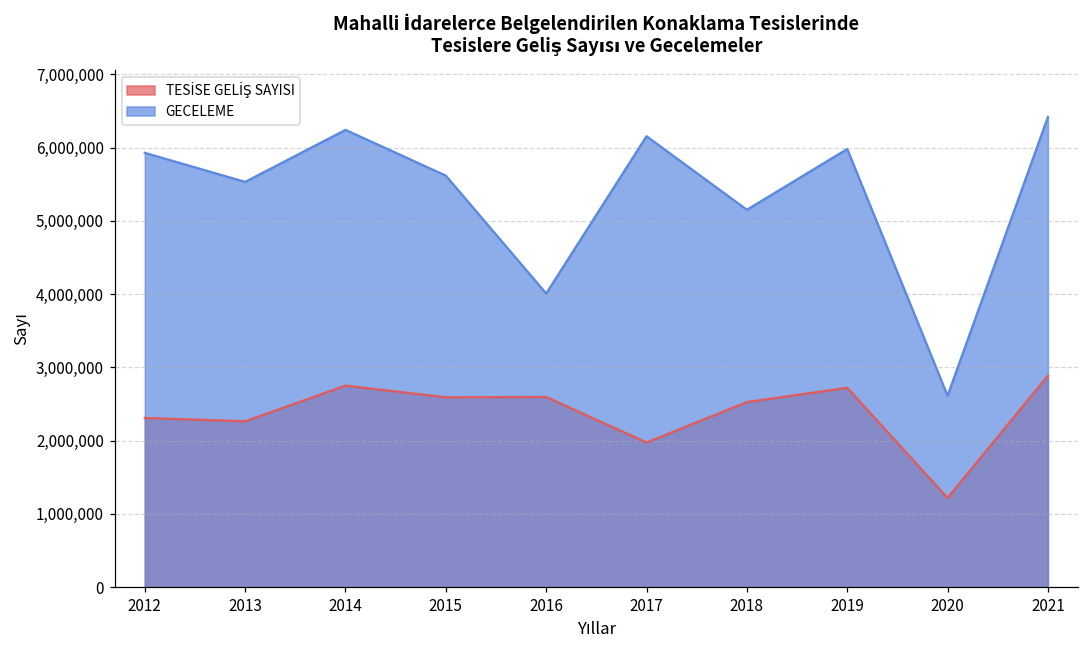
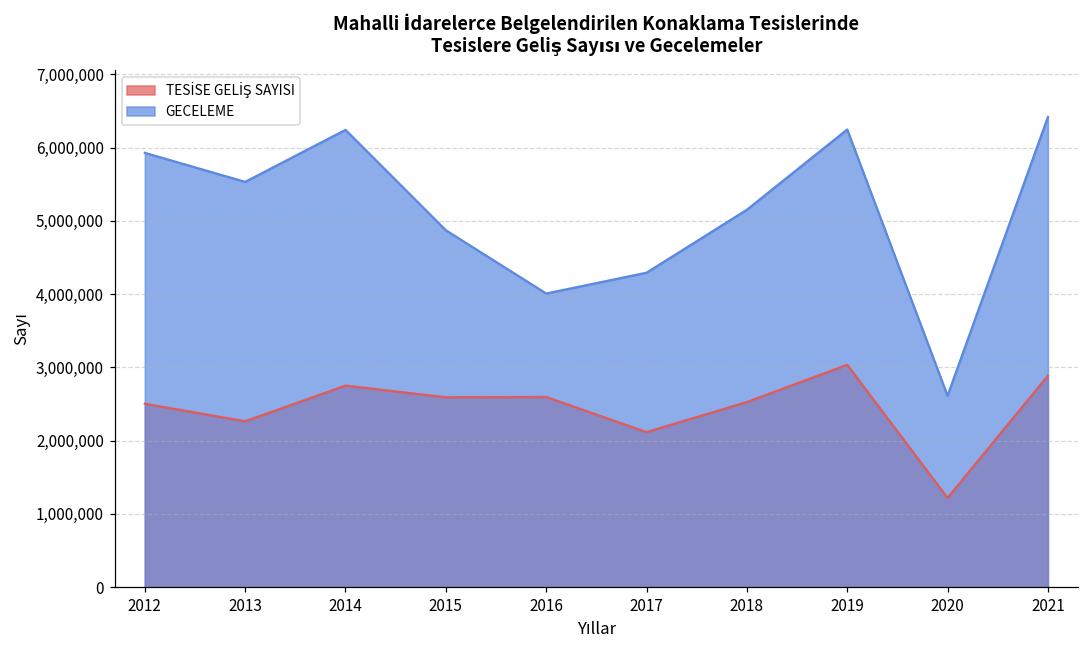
TESİSE GELİŞ SAYISI, 2012: 2,300,000 -> 2,500,000
GECELEME, 2015: 5,600,000 -> 4,900,000
TESİSE GELİŞ SAYISI, 2017: 2,000,000 -> 2,100,000
GECELEME, 2017: 6,200,000 -> 4,300,000
TESİSE GELİŞ SAYISI, 2019: 2,700,000 -> 3,000,000
GECELEME, 2019: 6,000,000 -> 6,200,000
